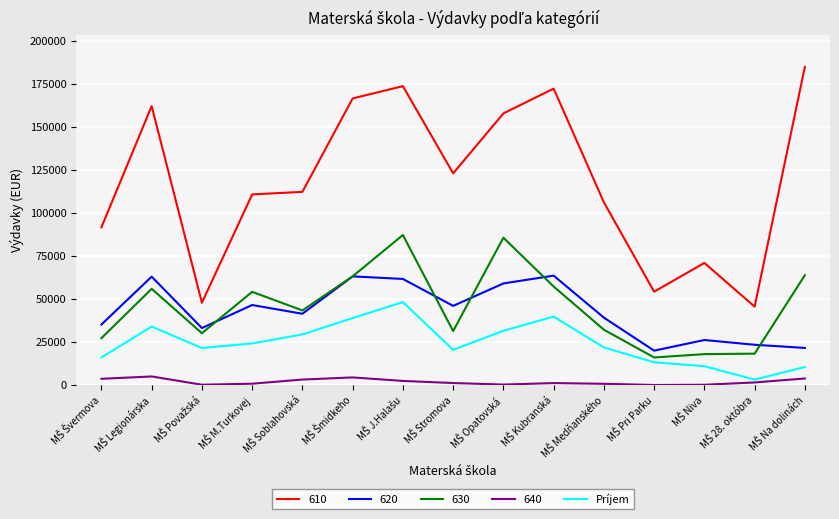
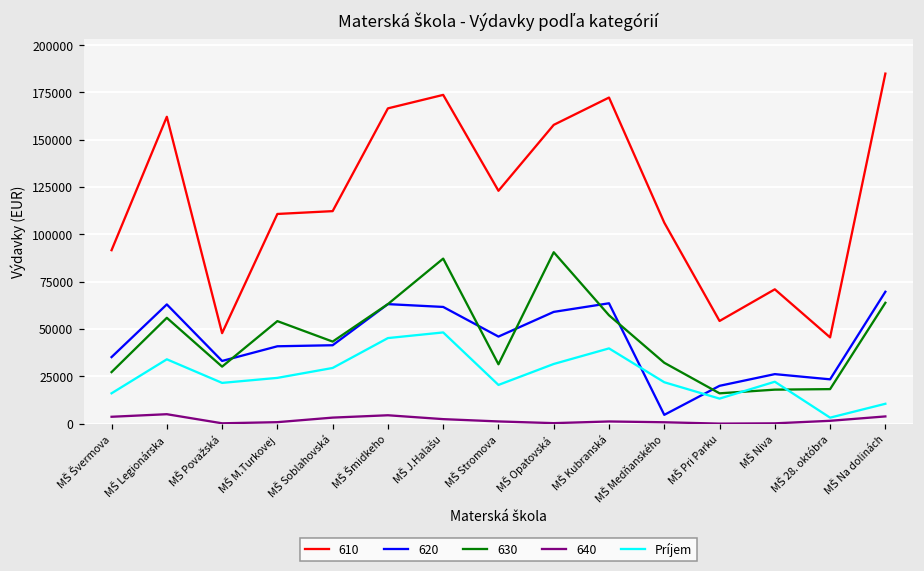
620, MŠ M.Turkovej: 46000 -> 41000
Príjem, MŠ Šmidkeho: 39000 -> 45000
630, MŠ Opatovská: 86000 -> 91000
620, MŠ Medňanského: 39000 -> 5000
Príjem, MŠ Niva: 11000 -> 22000
620, MŠ Na dolinách: 22000 -> 70000
